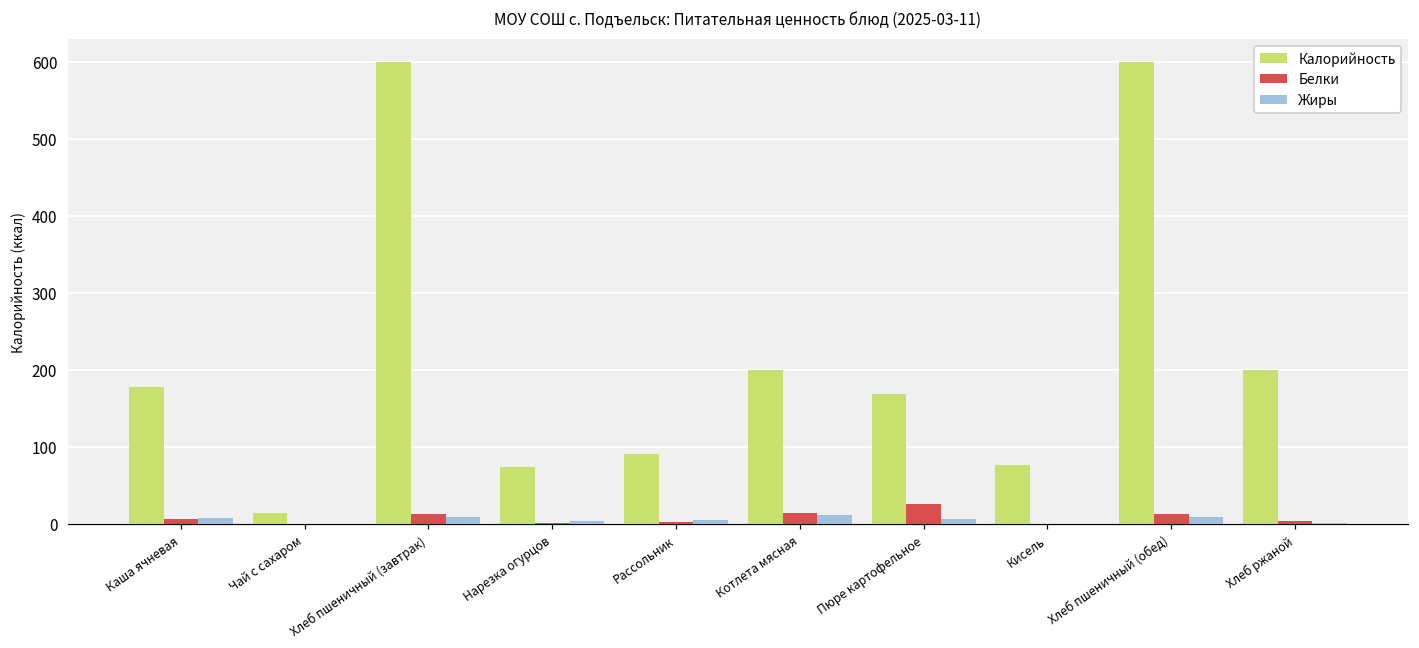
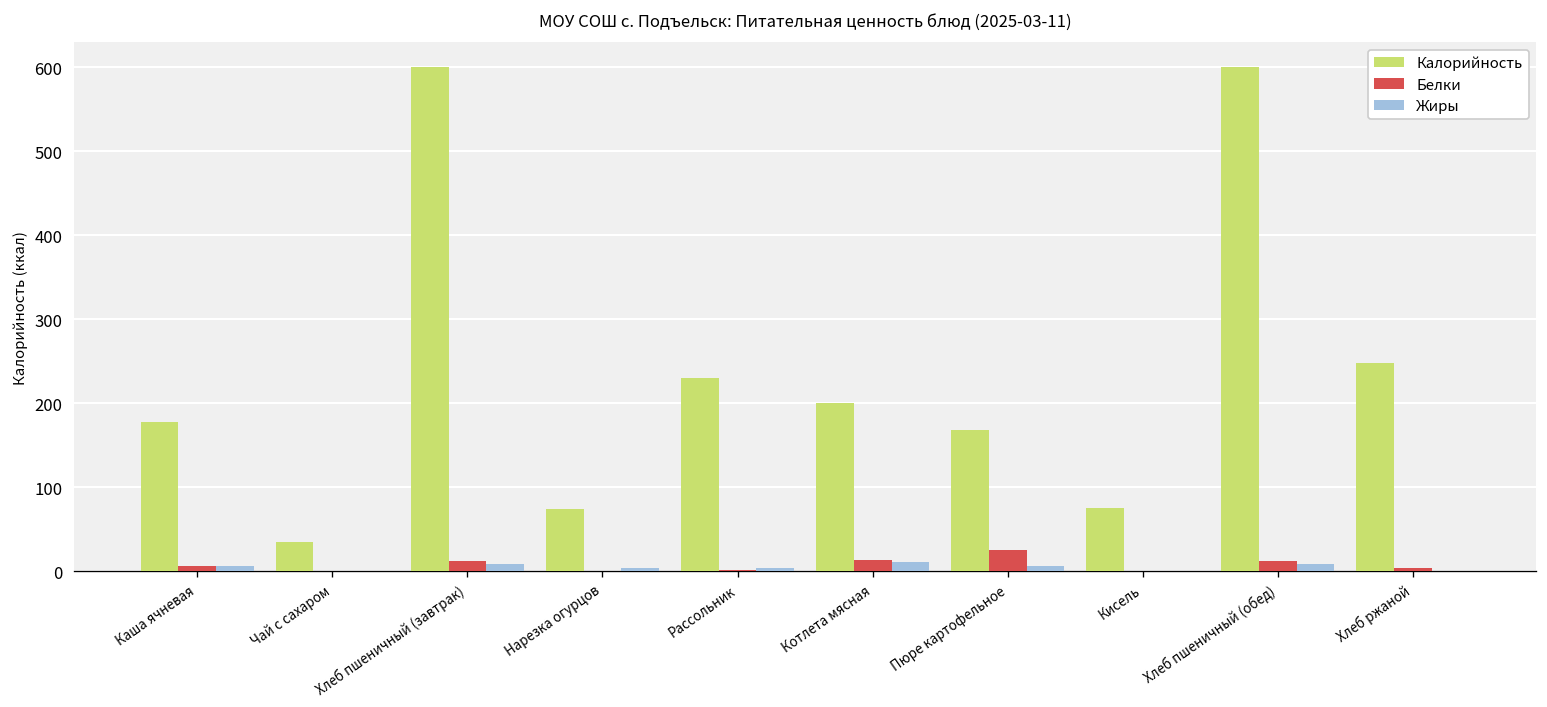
Калорийность, Чай с сахаром: 10 -> 40
Калорийность, Рассольник: 90 -> 230
Калорийность, Хлеб ржаной: 200 -> 250
